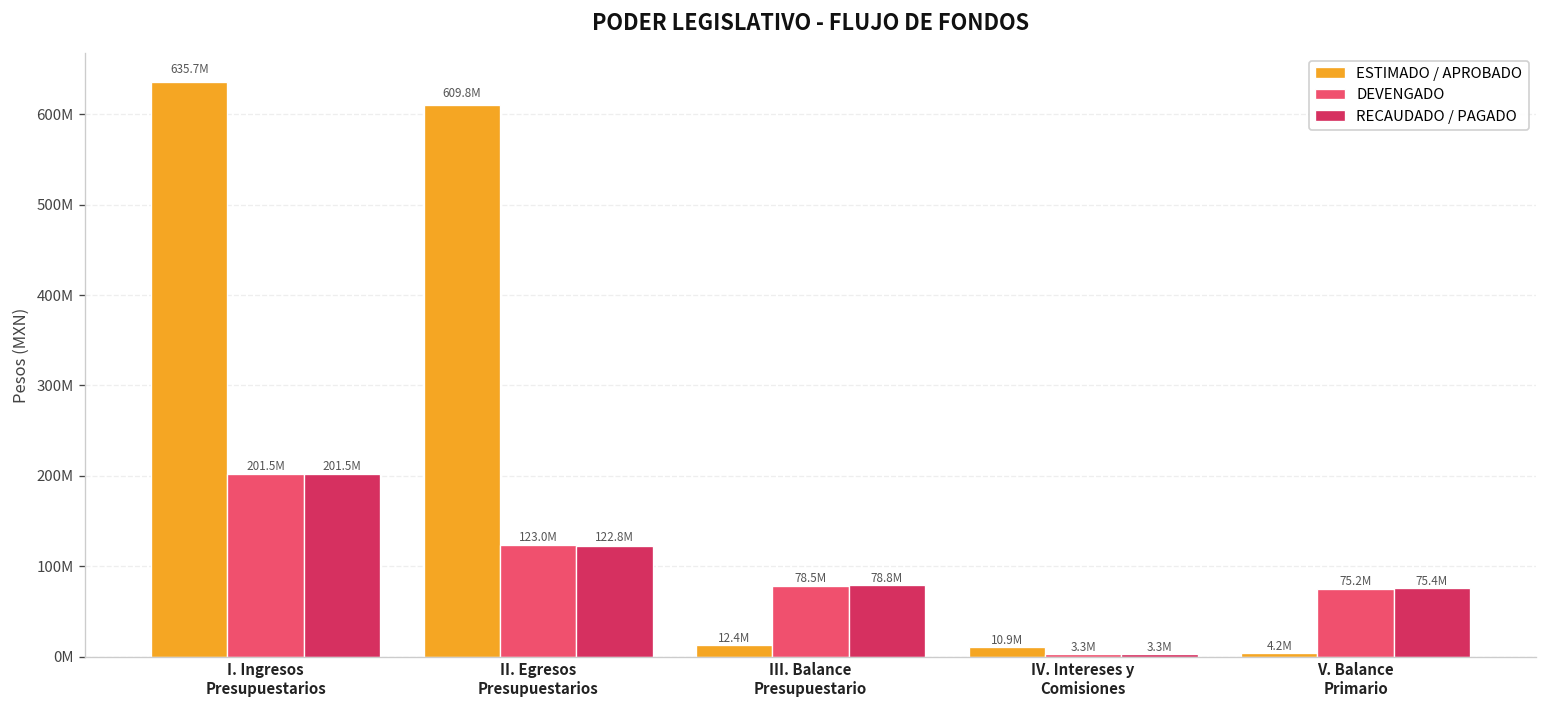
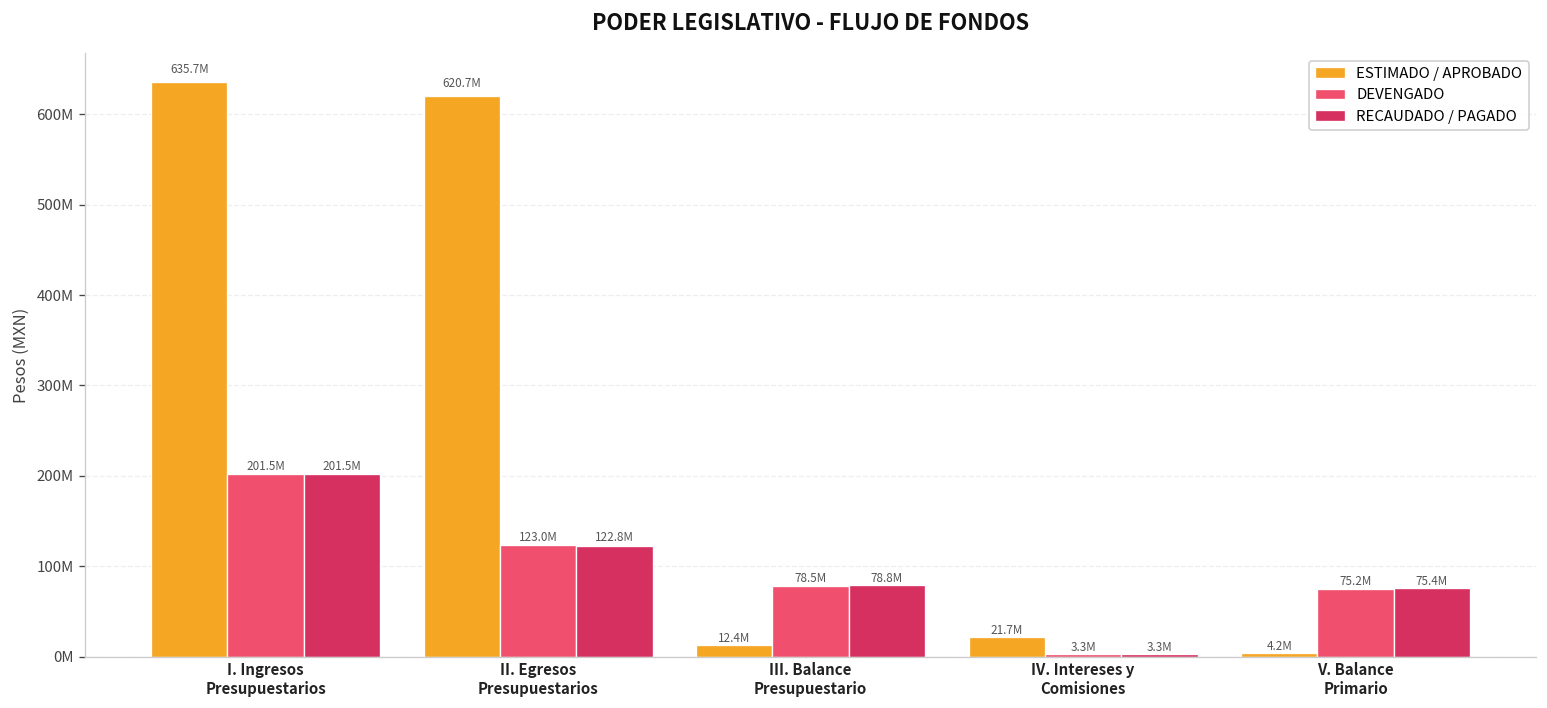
ESTIMADO / APROBADO, II. Egresos Presupuestarios: 609.8M -> 620.7M
ESTIMADO / APROBADO, IV. Intereses y Comisiones: 10.9M -> 21.7M
